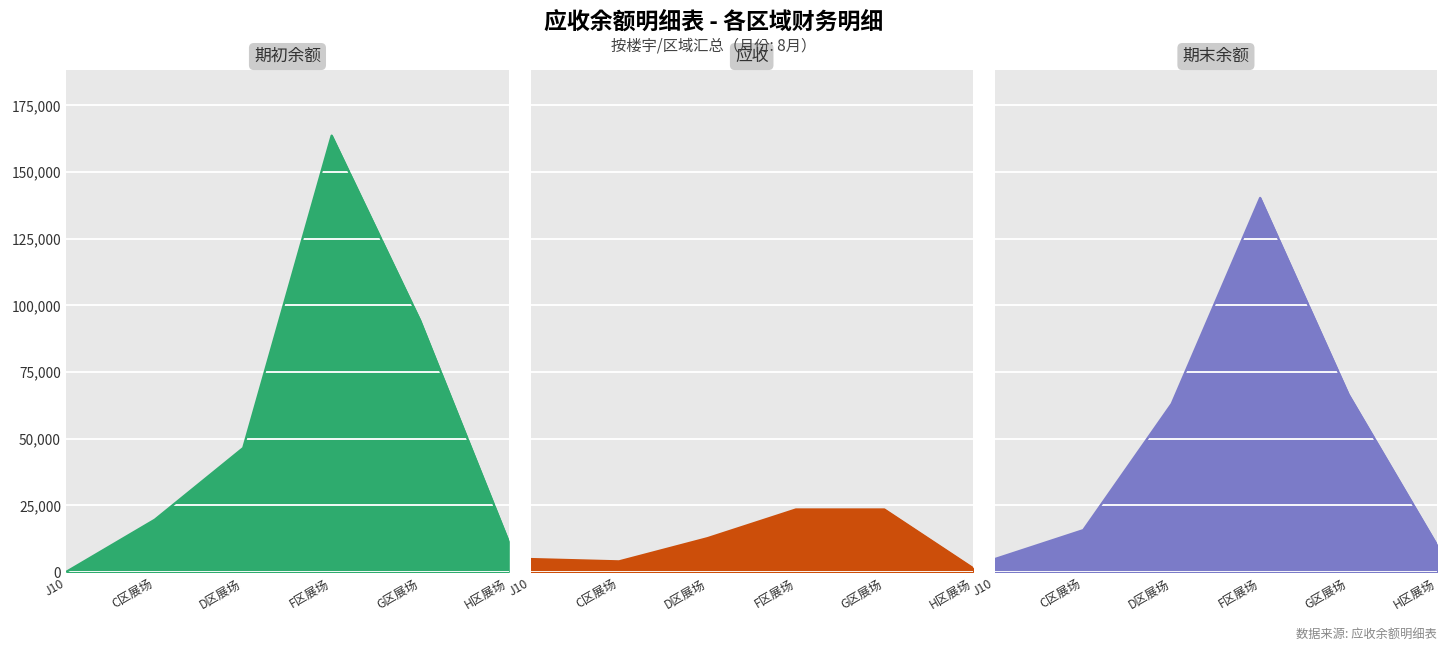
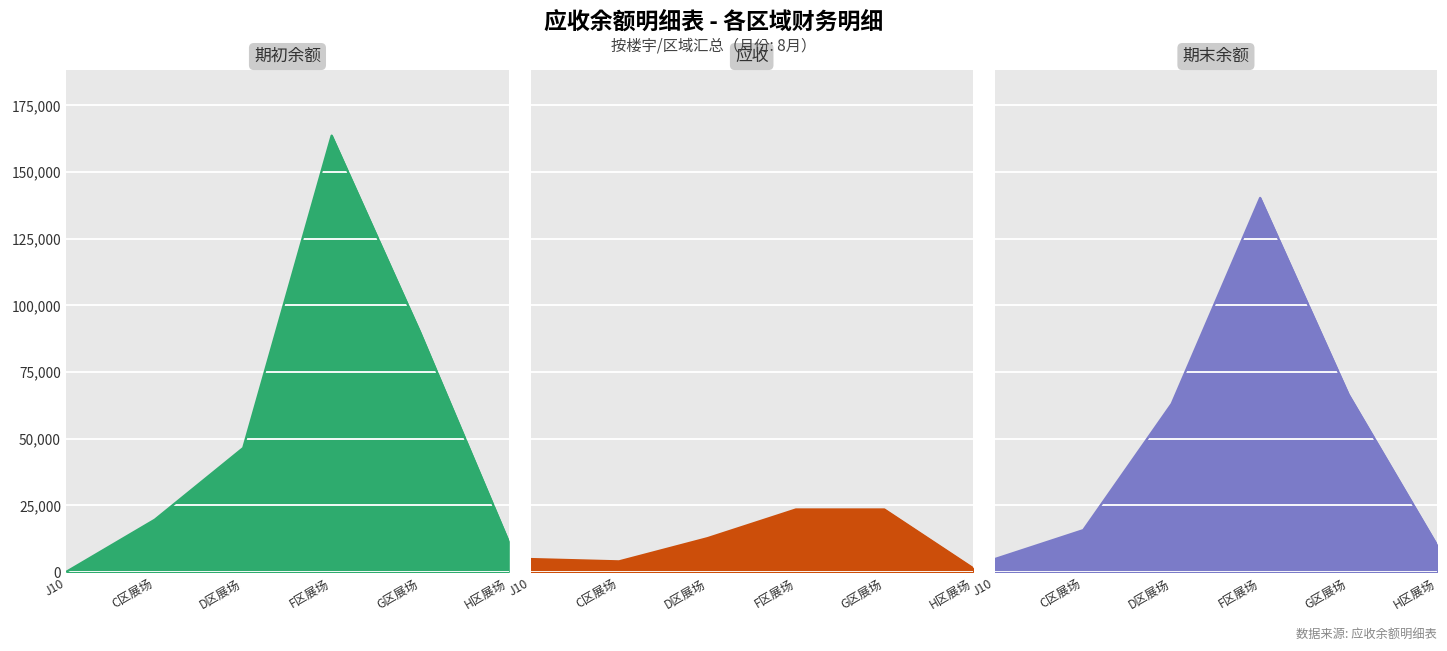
期初余额, G区展场: 94,000 -> 90,000
